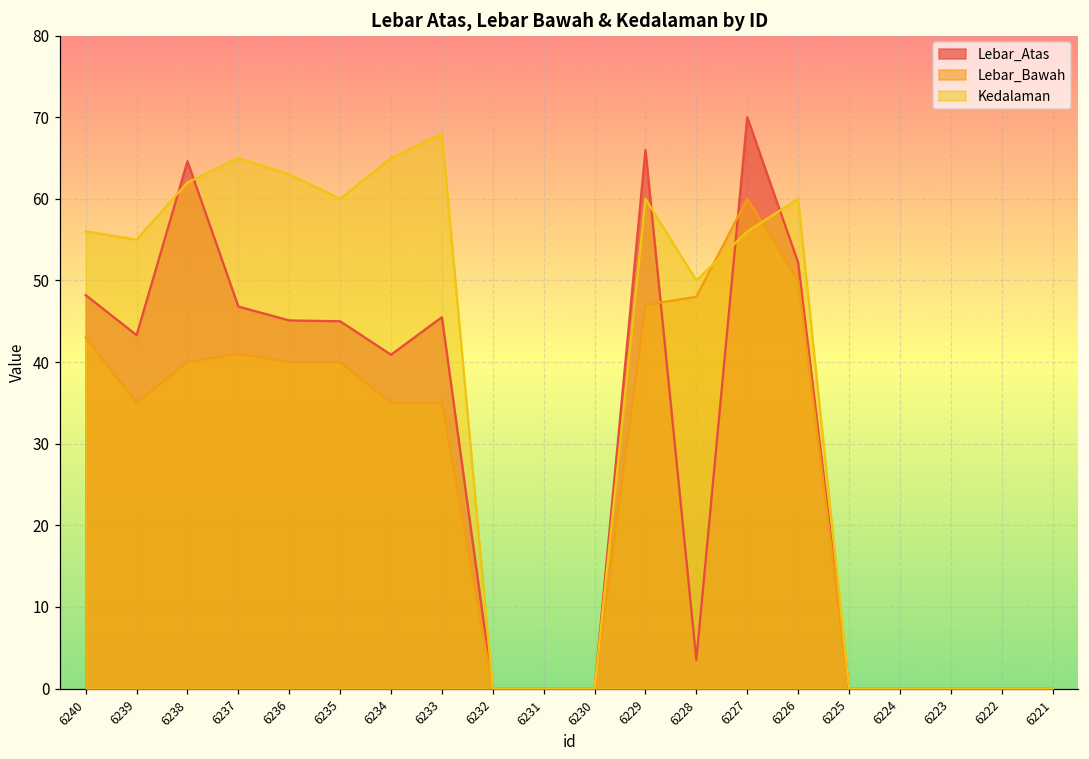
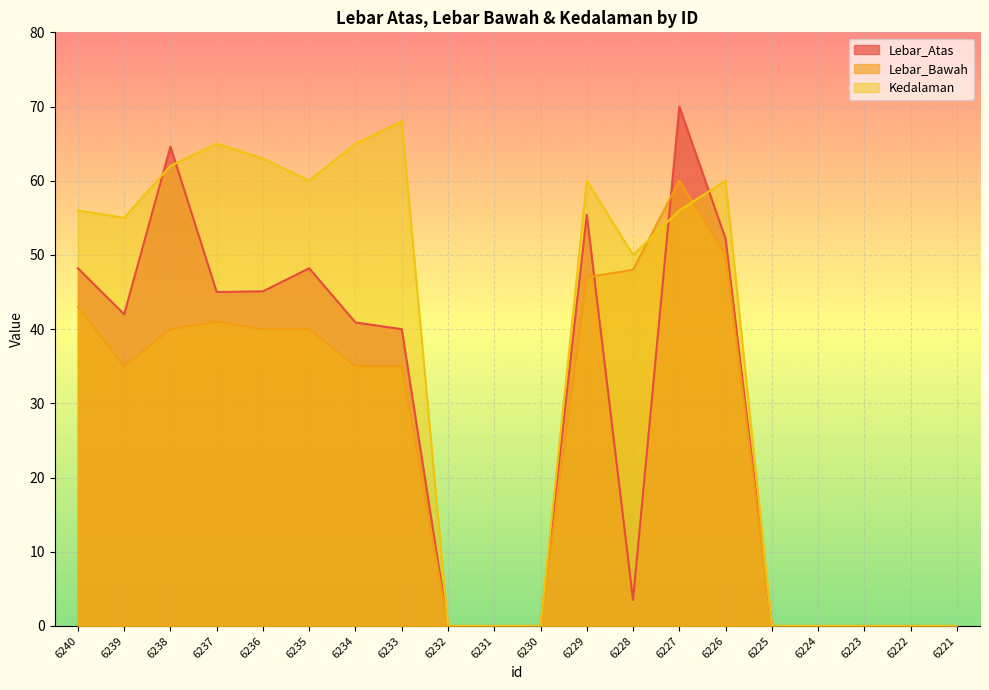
Lebar_Atas, 6239: 43 -> 42
Lebar_Atas, 6237: 47 -> 45
Lebar_Atas, 6235: 45 -> 48
Lebar_Atas, 6233: 46 -> 40
Lebar_Atas, 6229: 66 -> 55
